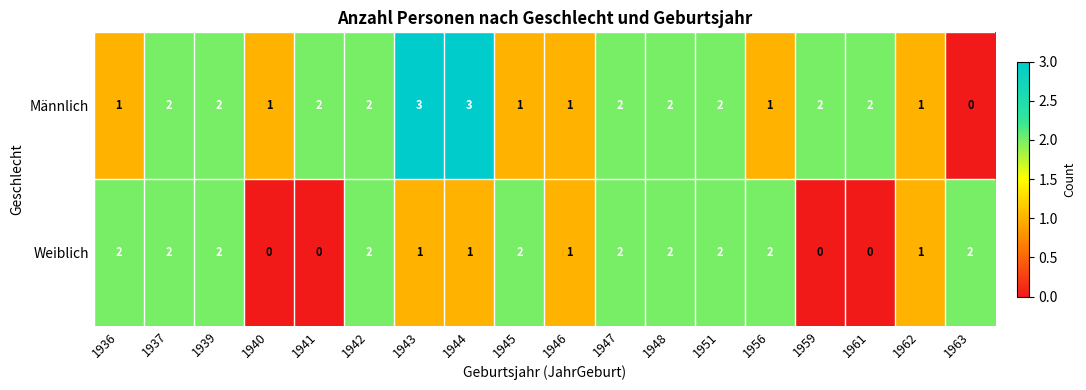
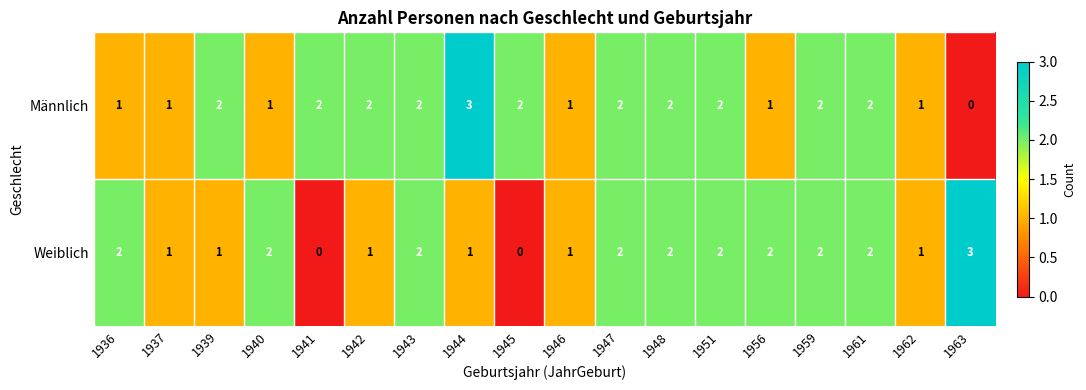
Männlich, 1937: 2 -> 1
Männlich, 1943: 3 -> 2
Männlich, 1945: 1 -> 2
Weiblich, 1937: 2 -> 1
Weiblich, 1939: 2 -> 1
Weiblich, 1940: 0 -> 2
Weiblich, 1942: 2 -> 1
Weiblich, 1943: 1 -> 2
Weiblich, 1945: 2 -> 0
Weiblich, 1959: 0 -> 2
Weiblich, 1961: 0 -> 2
Weiblich, 1963: 2 -> 3
